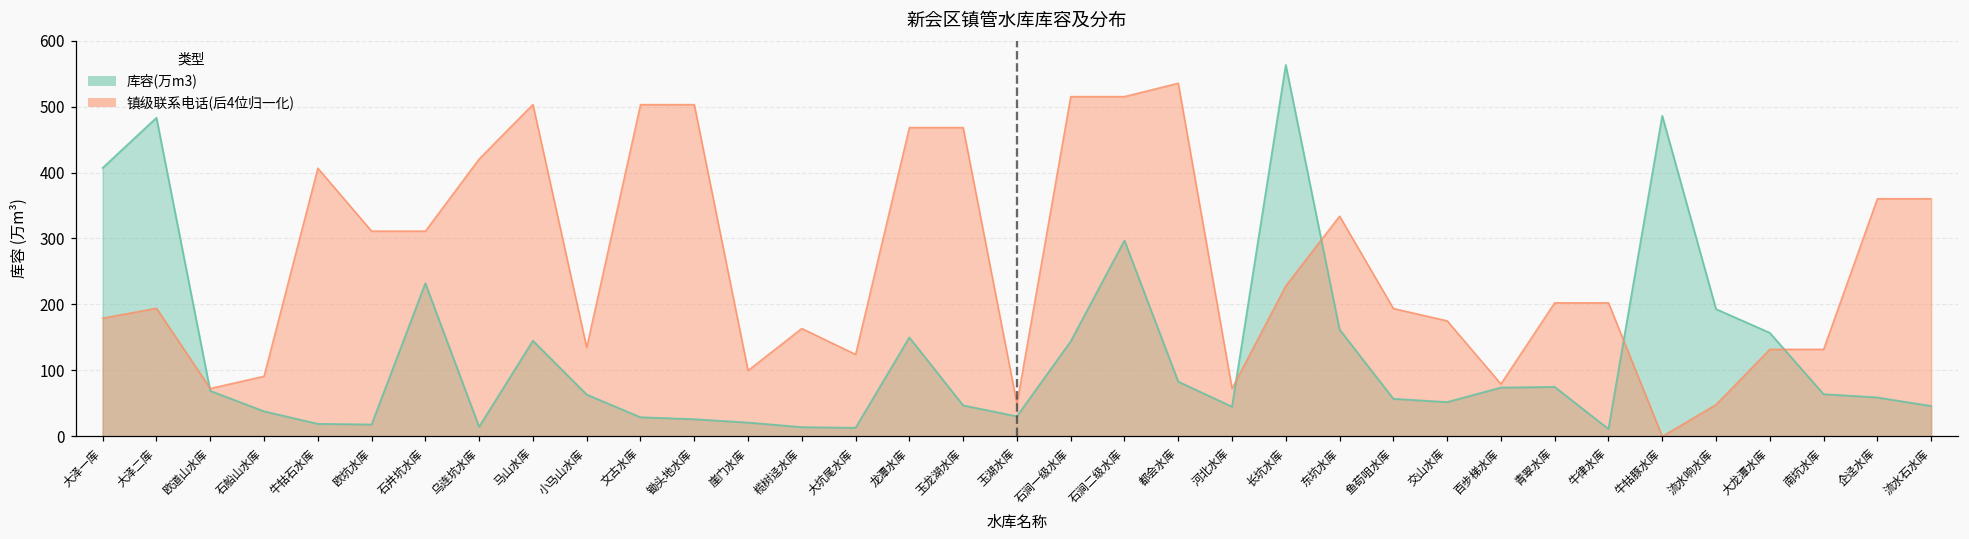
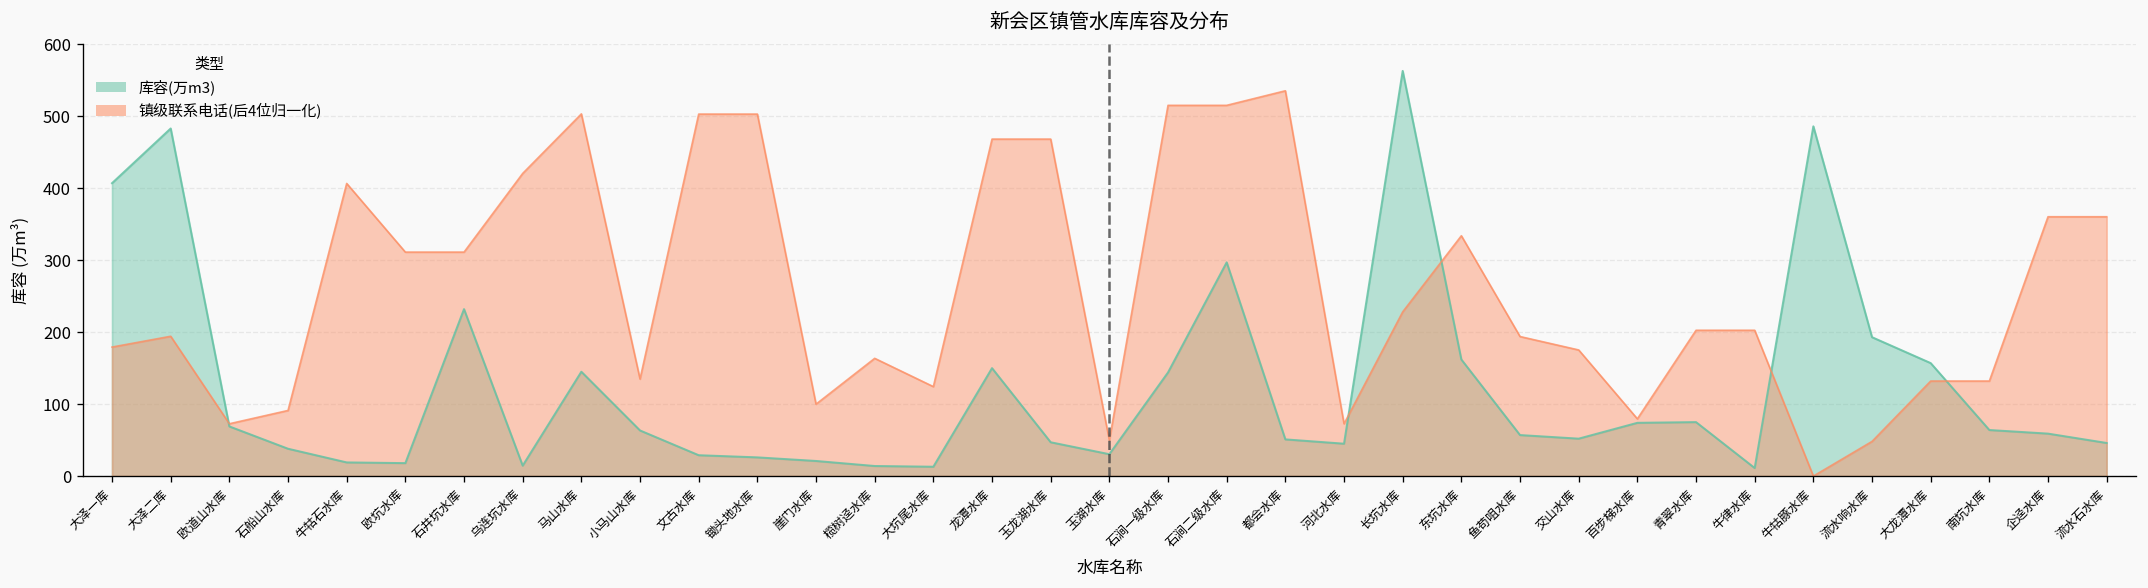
库容(万m3), 都会水库: 80 -> 50
